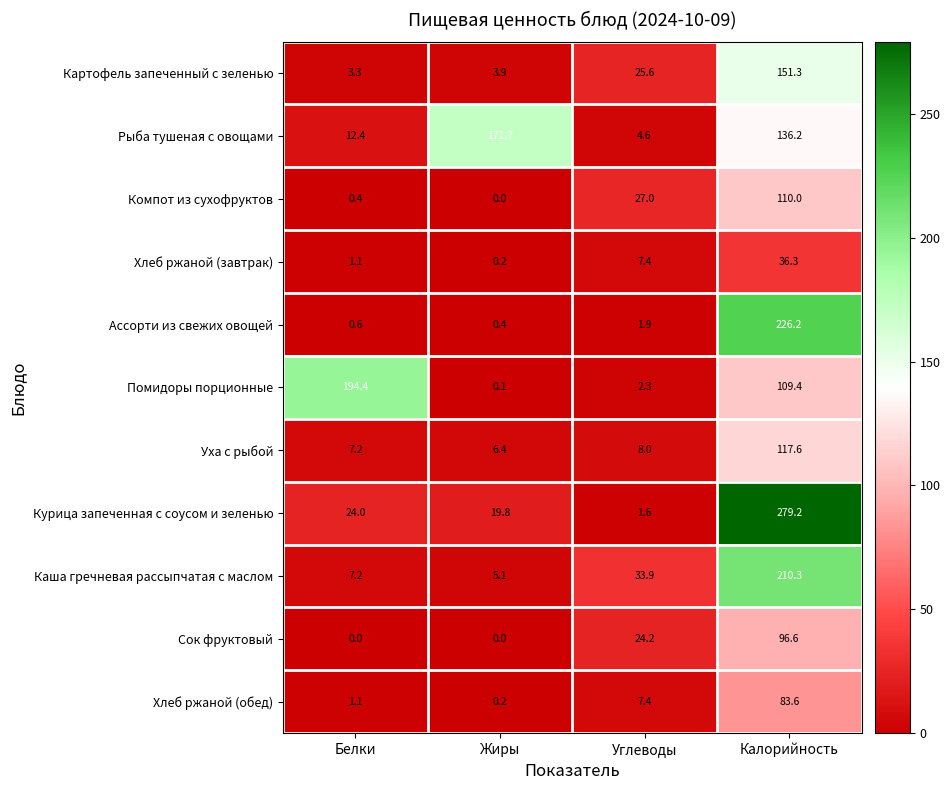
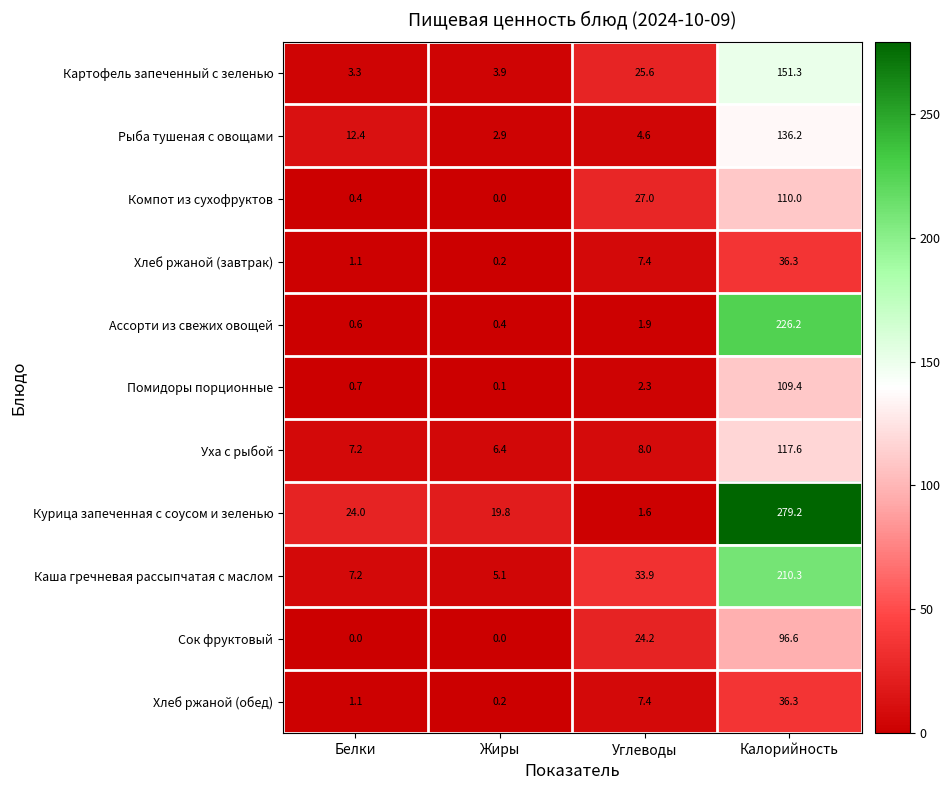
Рыба тушеная с овощами, Жиры: 171.7 -> 2.9
Помидоры порционные, Белки: 194.4 -> 0.7
Хлеб ржаной (обед), Калорийность: 83.6 -> 36.3
